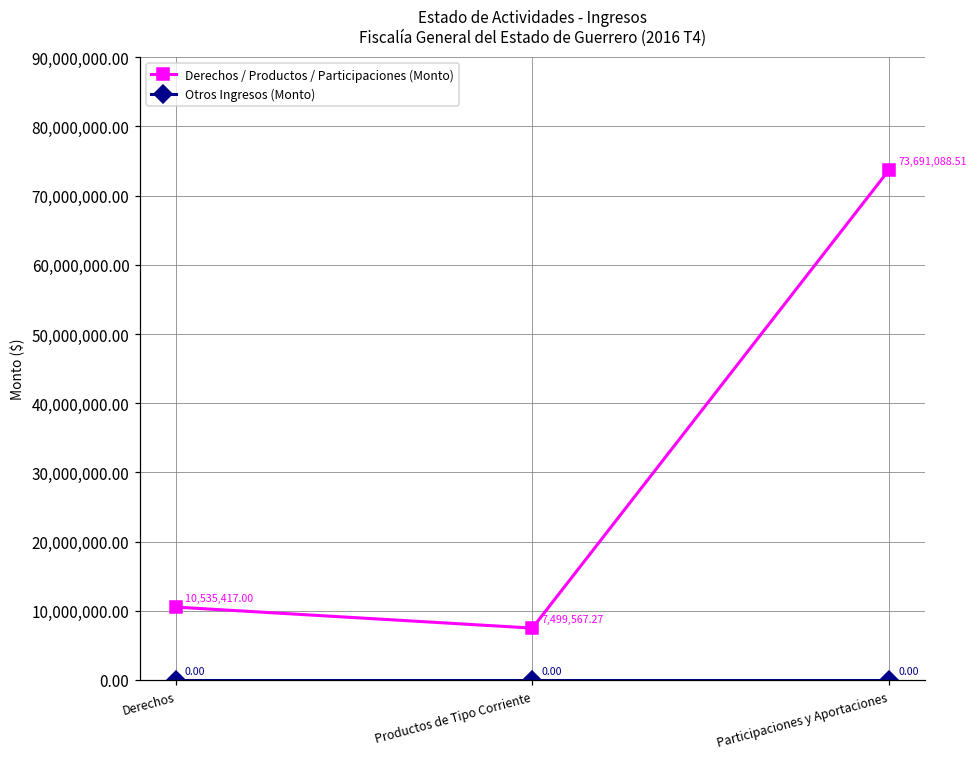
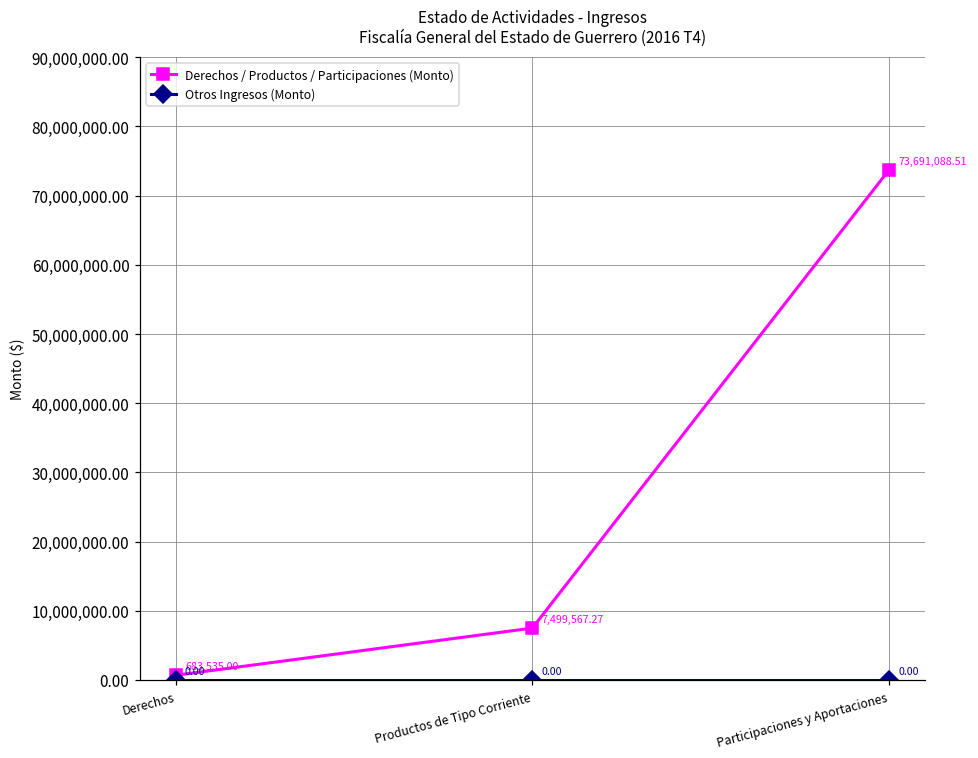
Derechos / Productos / Participaciones (Monto), Derechos: 10,535,417.00 -> 683,535.00
